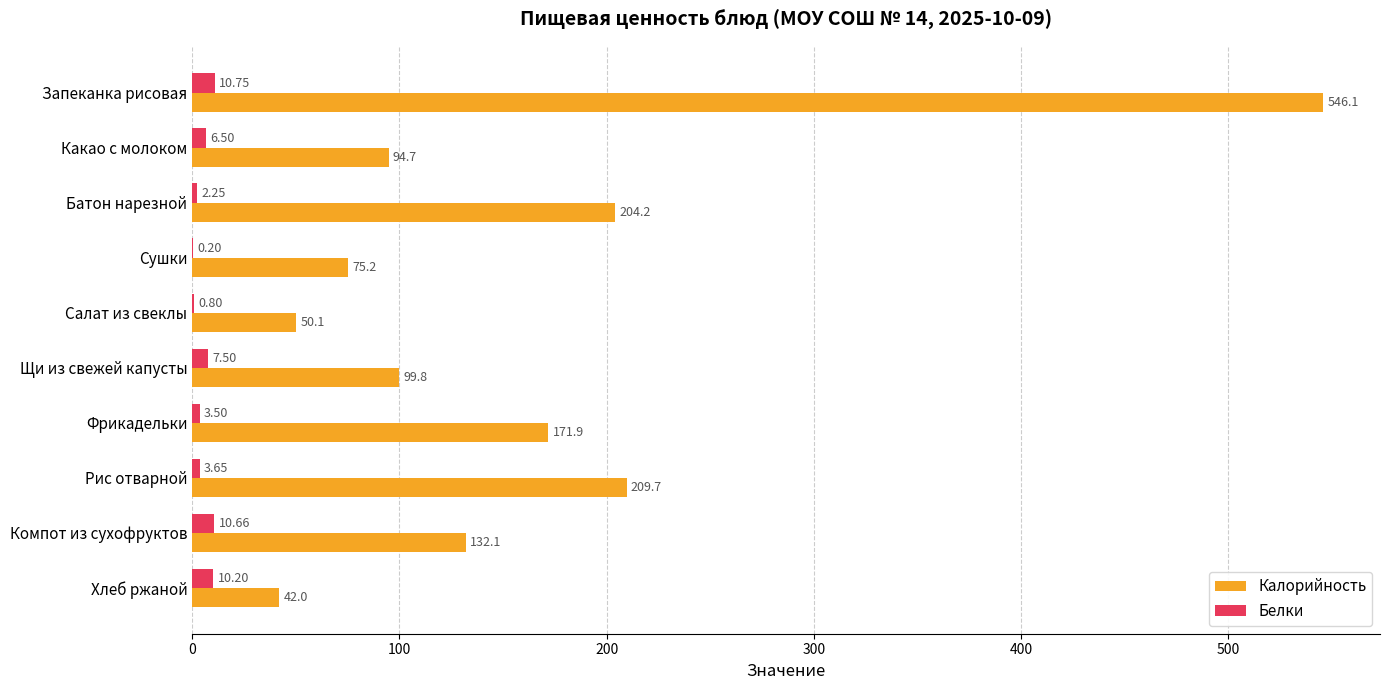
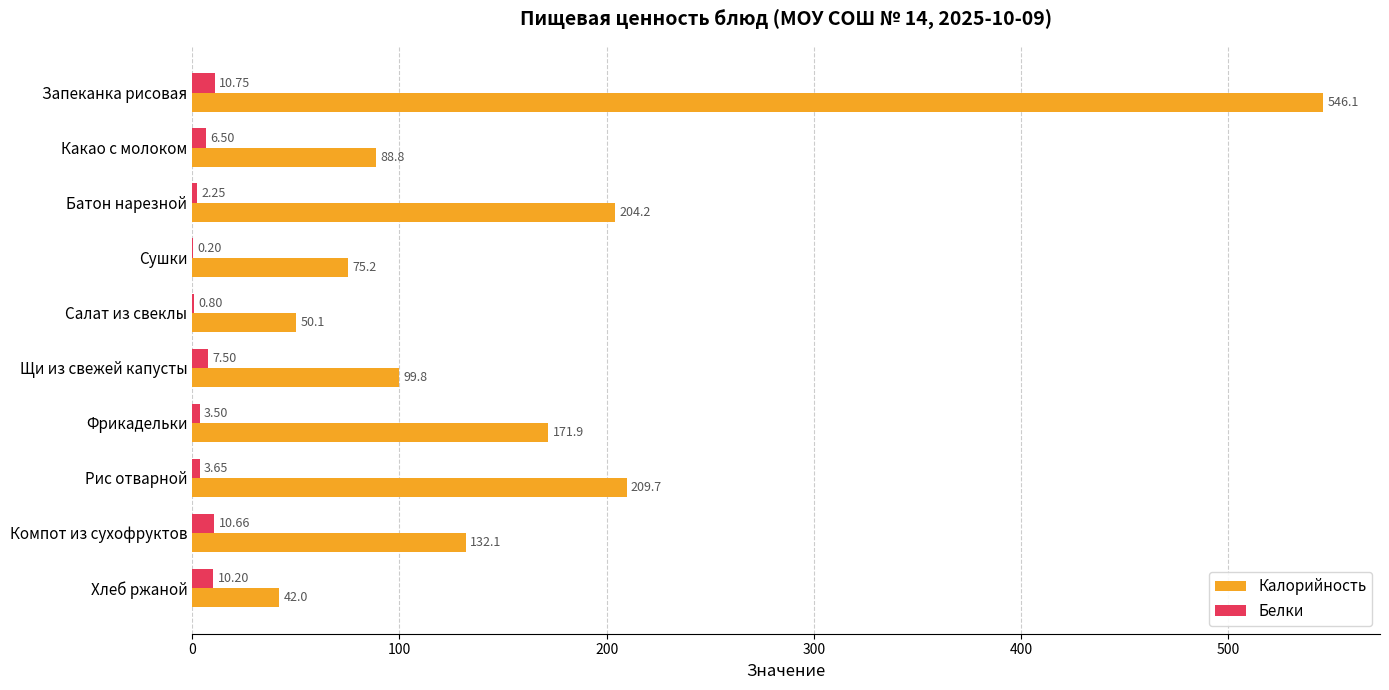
Калорийность, Какао с молоком: 94.7 -> 88.8
